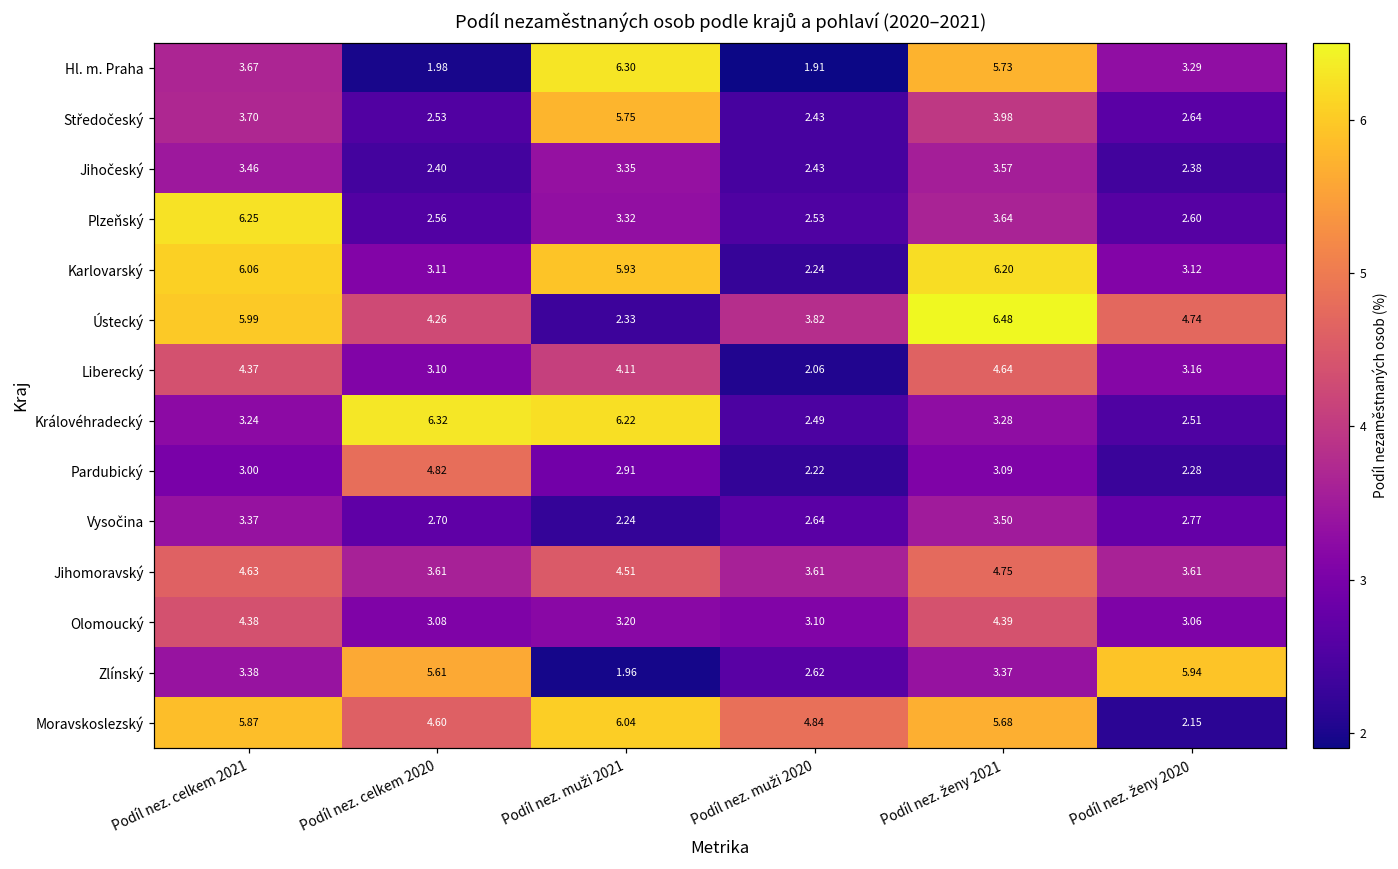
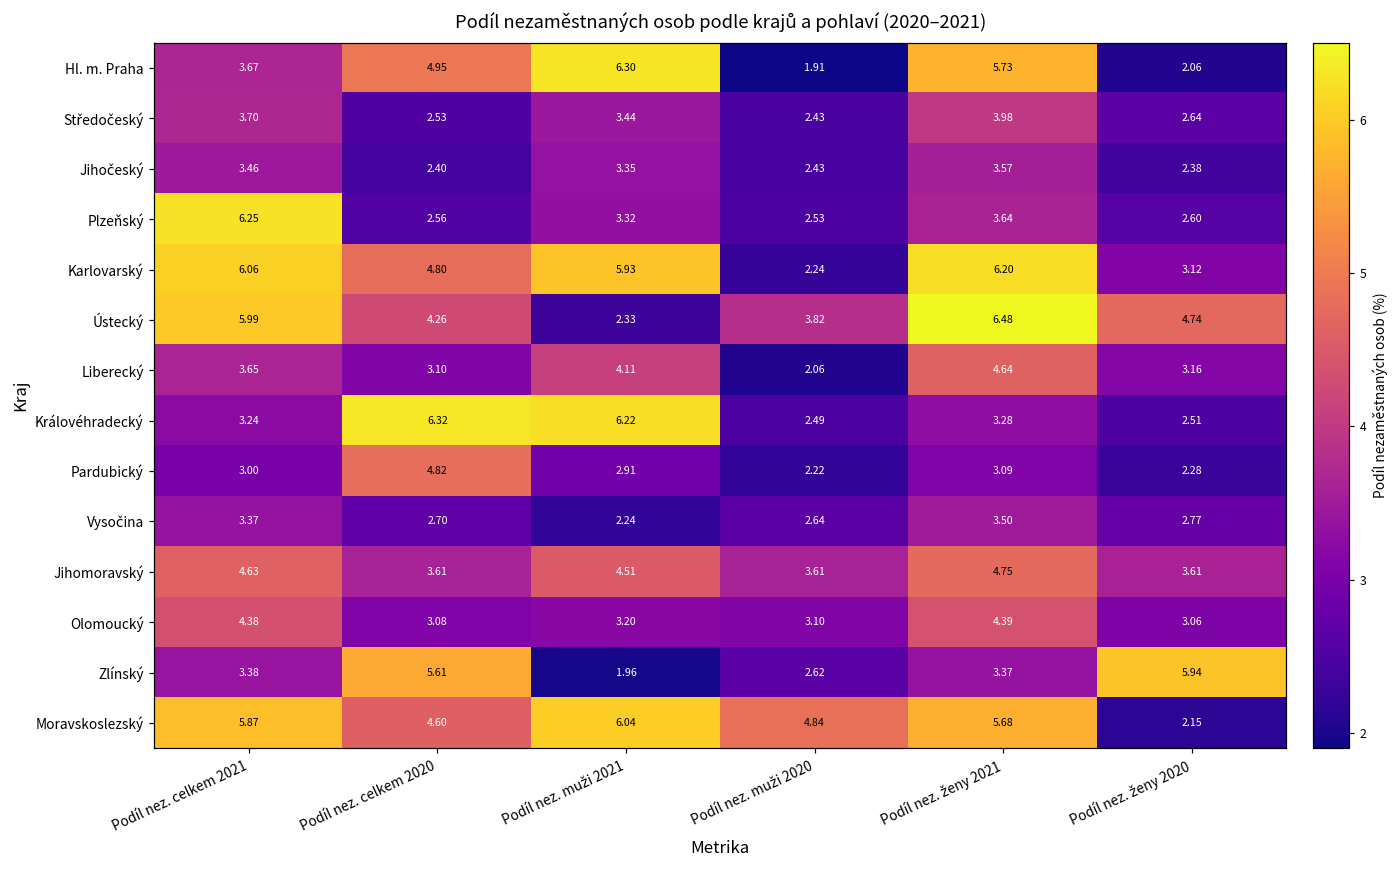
Hl. m. Praha, Podíl nez. celkem 2020: 1.98 -> 4.95
Hl. m. Praha, Podíl nez. ženy 2020: 3.29 -> 2.06
Středočeský, Podíl nez. muži 2021: 5.75 -> 3.44
Karlovarský, Podíl nez. celkem 2020: 3.11 -> 4.80
Liberecký, Podíl nez. celkem 2021: 4.37 -> 3.65
